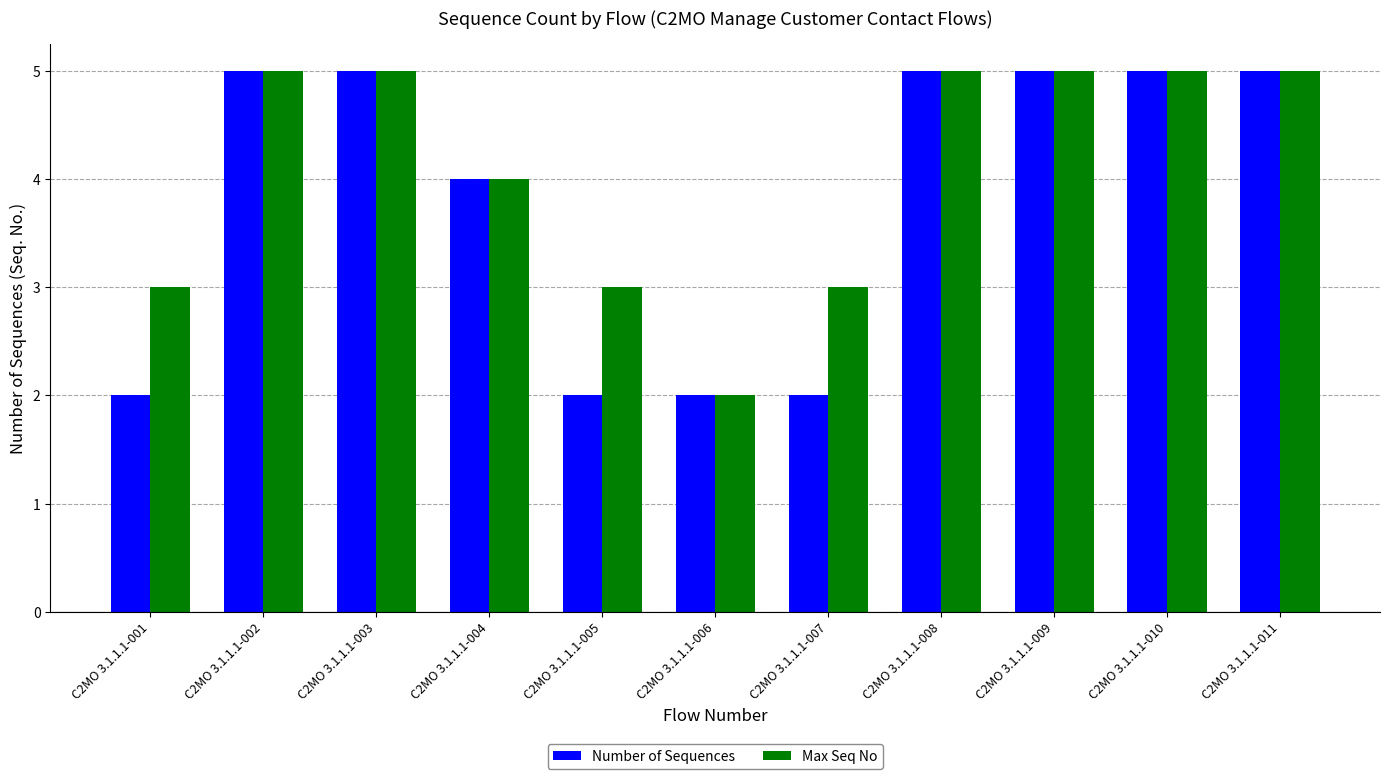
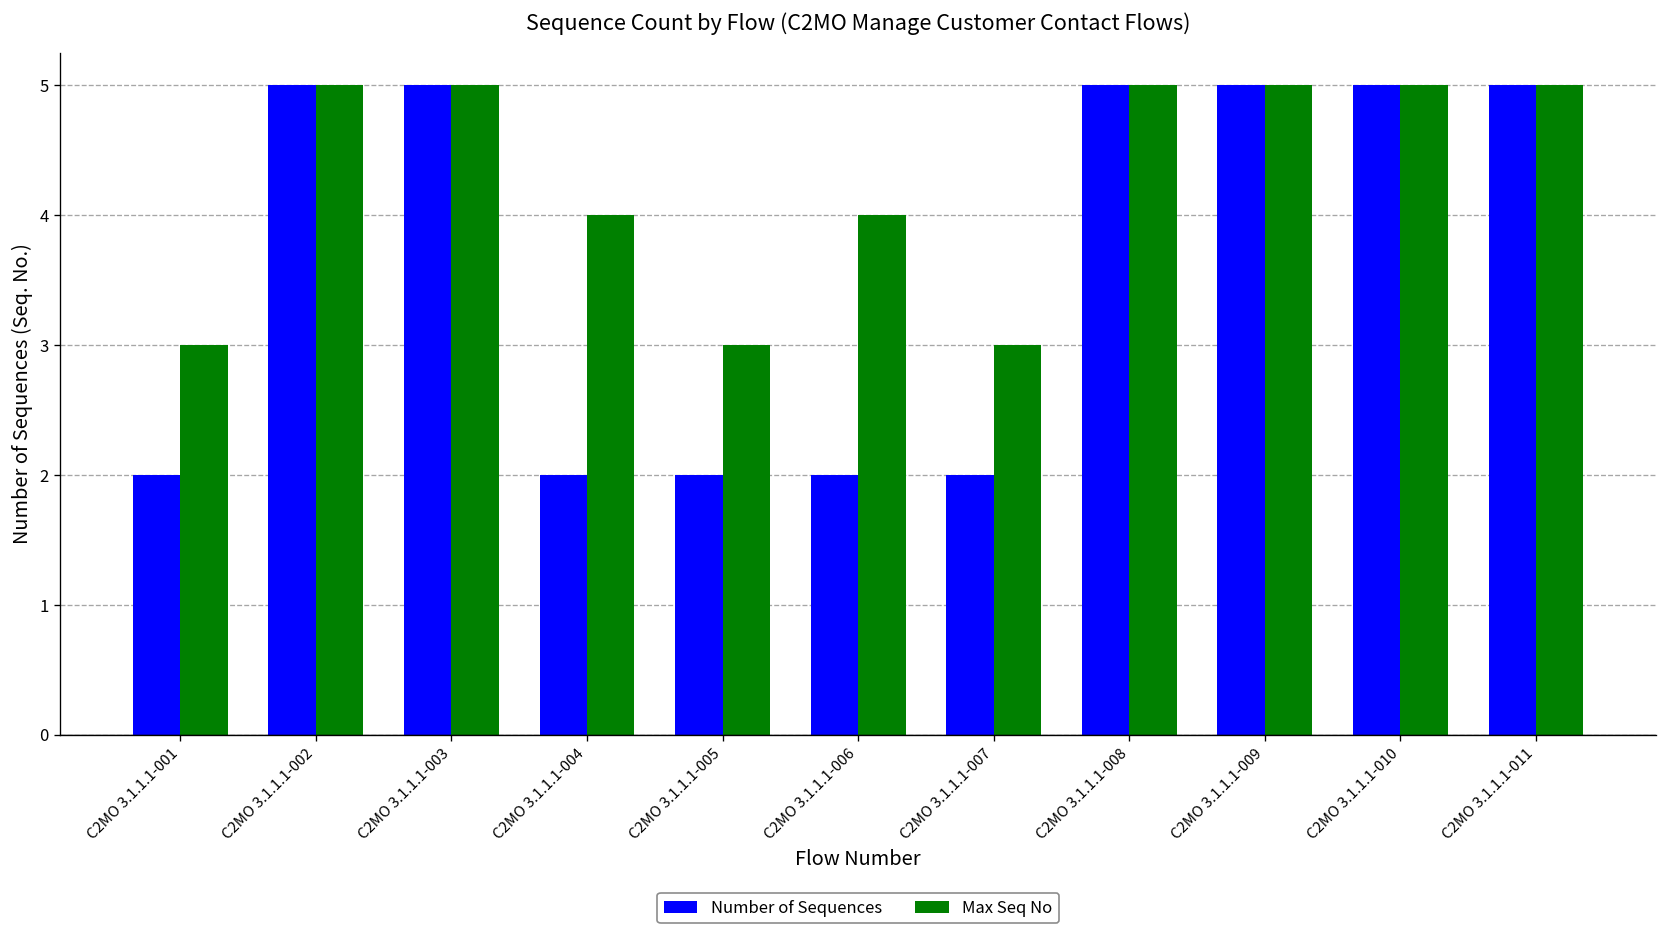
Number of Sequences, C2MO 3.1.1.1-004: 4 -> 2
Max Seq No, C2MO 3.1.1.1-006: 2 -> 4
